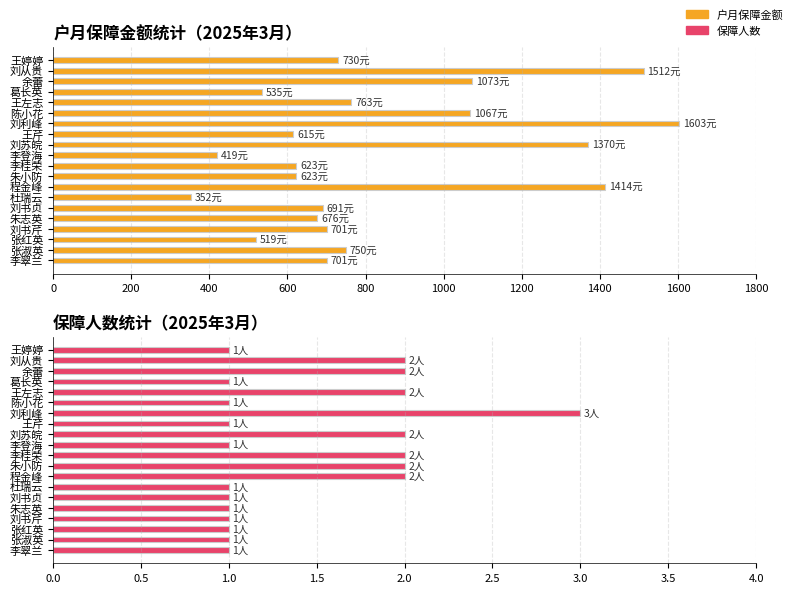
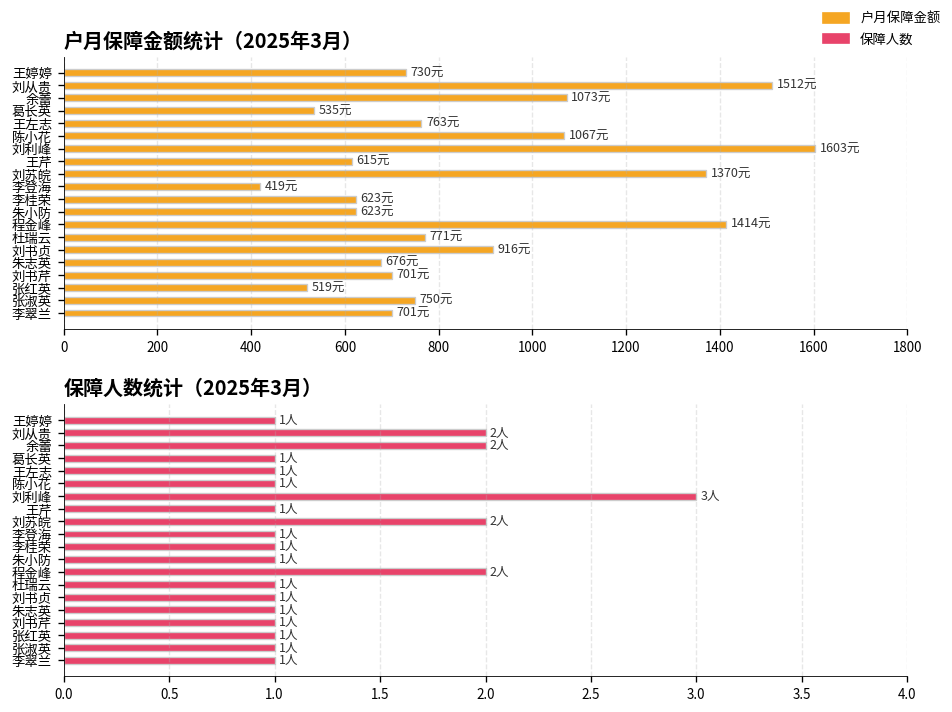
户月保障金额统计（2025年3月）, 杜瑞云: 352元 -> 771元
户月保障金额统计（2025年3月）, 刘书贞: 691元 -> 916元
保障人数统计（2025年3月）, 王左志: 2人 -> 1人
保障人数统计（2025年3月）, 李桂荣: 2人 -> 1人
保障人数统计（2025年3月）, 朱小防: 2人 -> 1人
